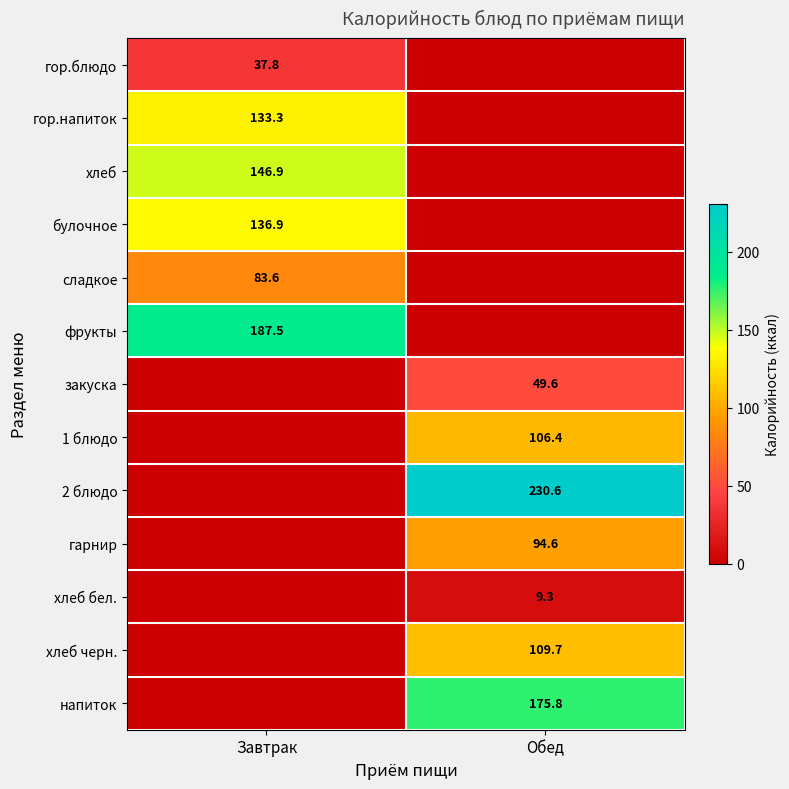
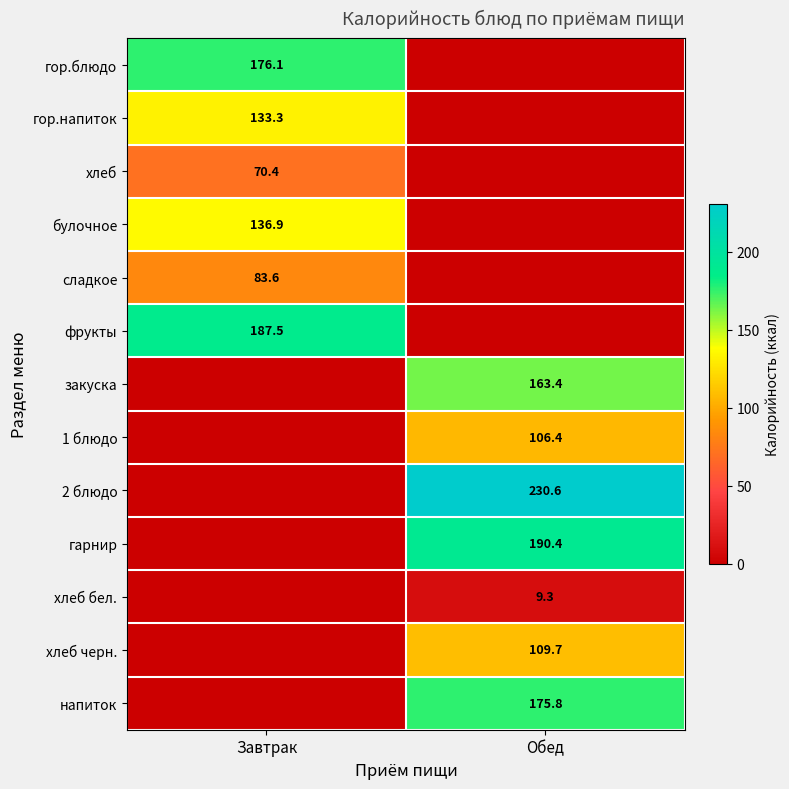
гор.блюдо, Завтрак: 37.8 -> 176.1
хлеб, Завтрак: 146.9 -> 70.4
закуска, Обед: 49.6 -> 163.4
гарнир, Обед: 94.6 -> 190.4
